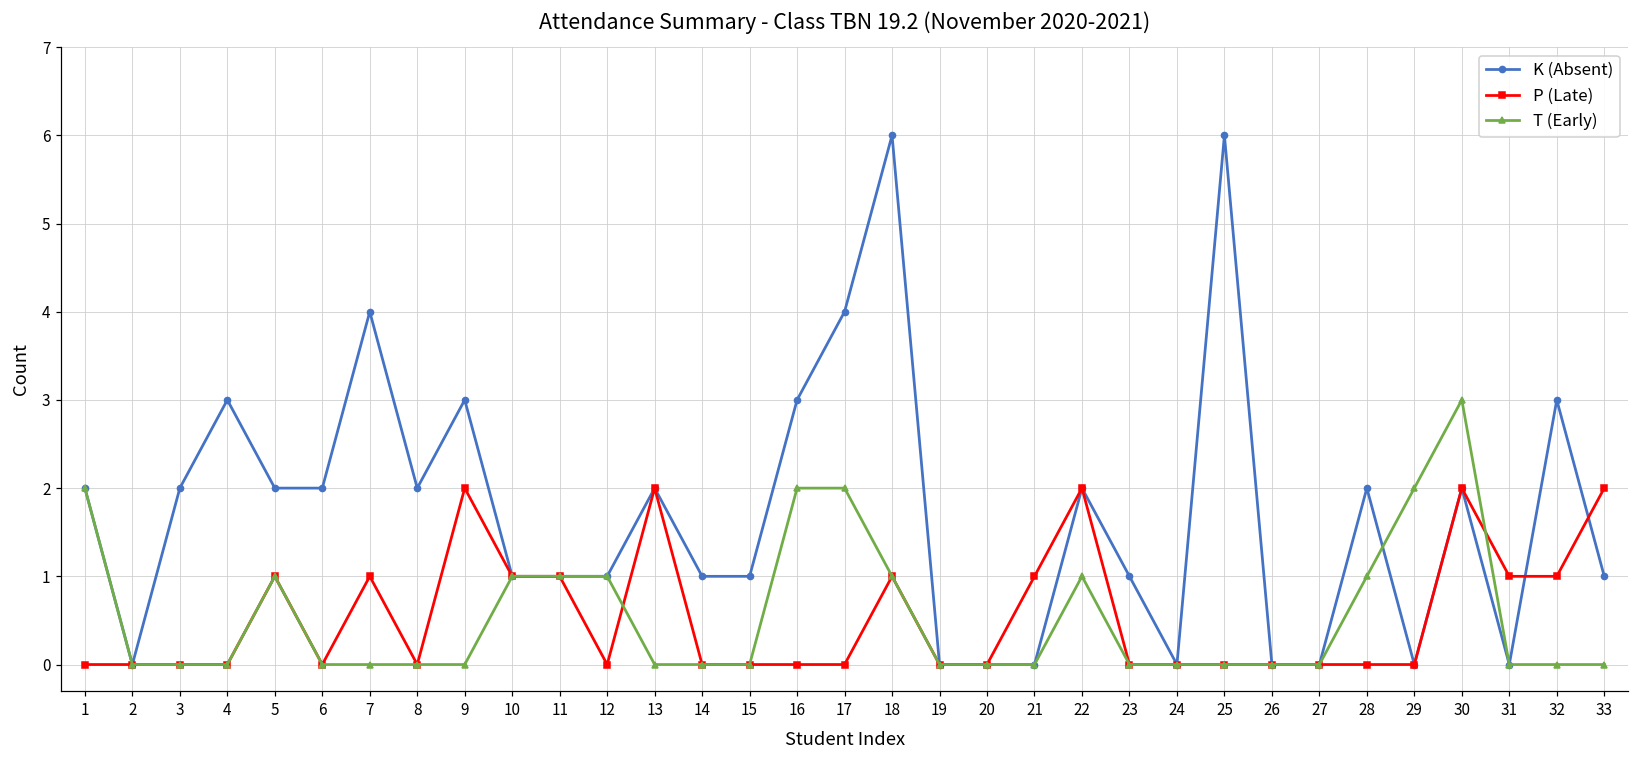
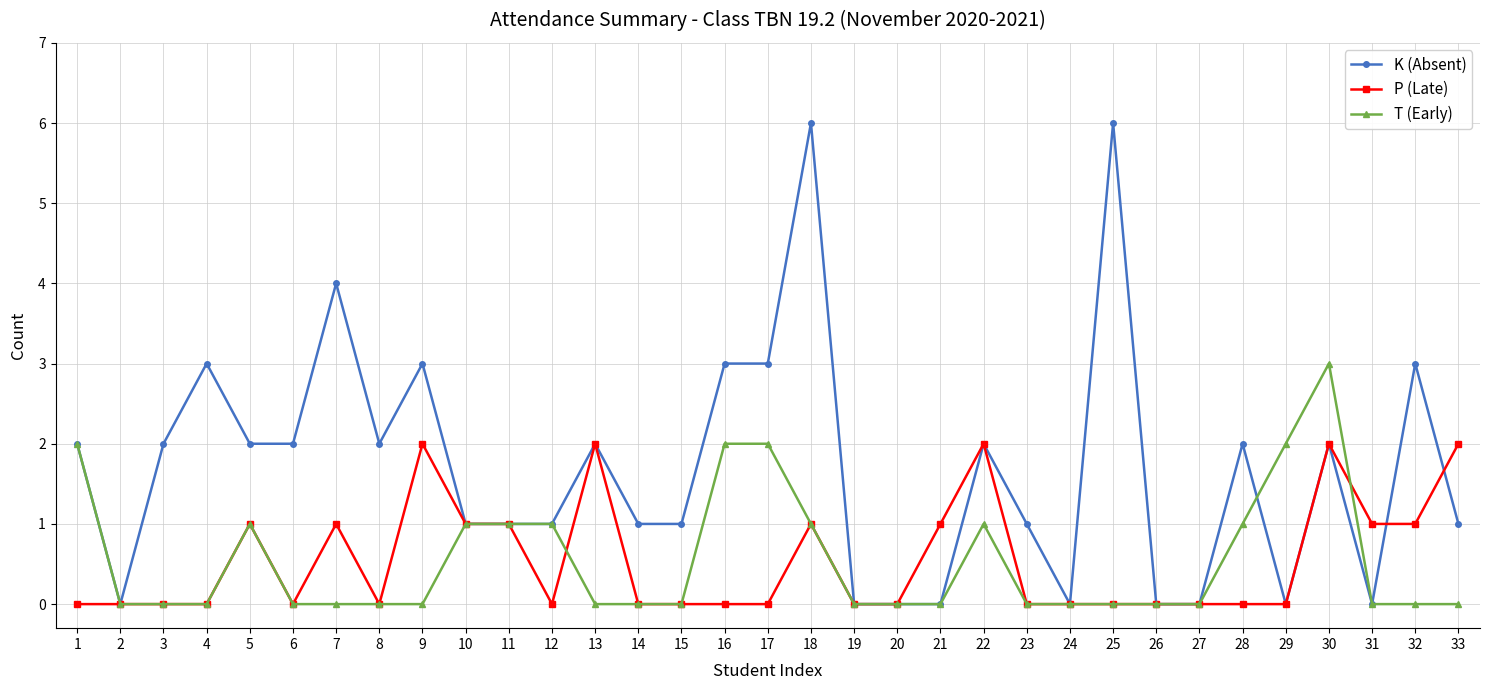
K (Absent), 17: 4 -> 3
